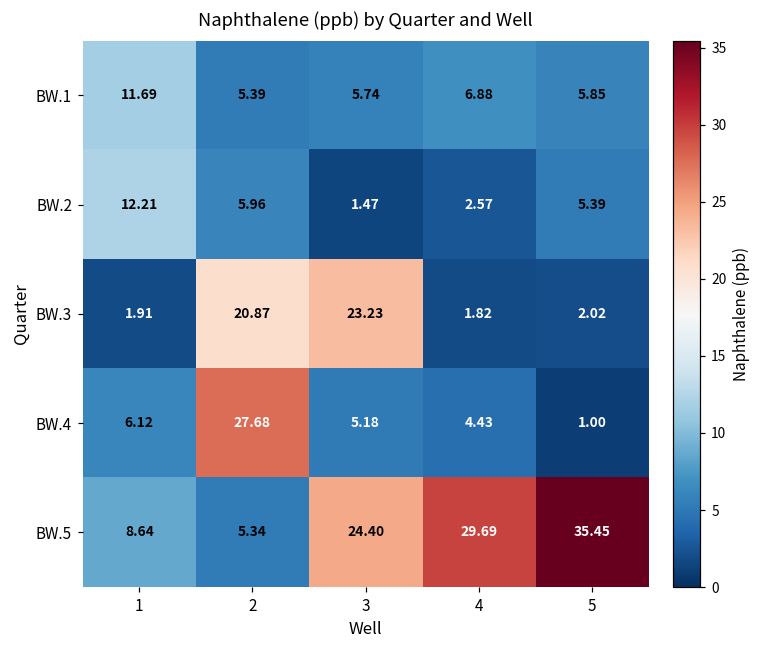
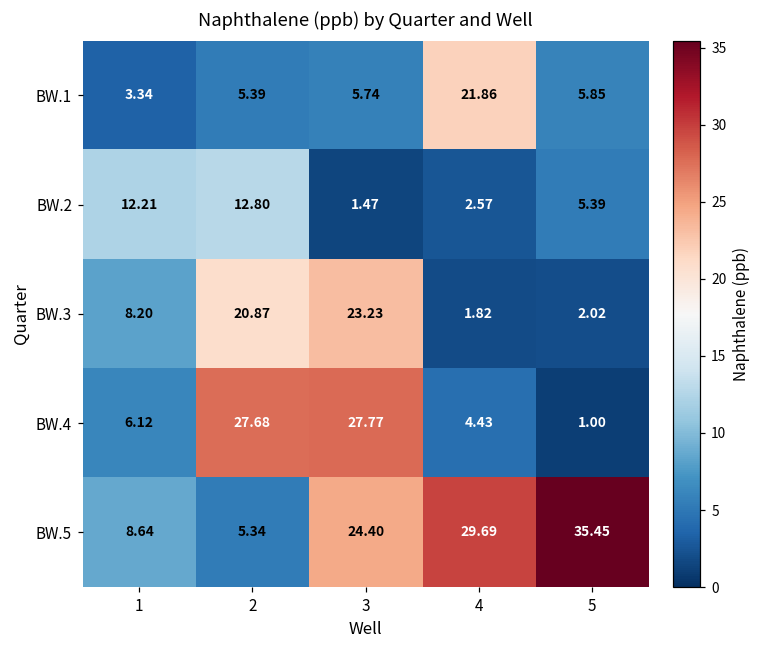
BW.1, 1: 11.69 -> 3.34
BW.1, 4: 6.88 -> 21.86
BW.2, 2: 5.96 -> 12.80
BW.3, 1: 1.91 -> 8.20
BW.4, 3: 5.18 -> 27.77
